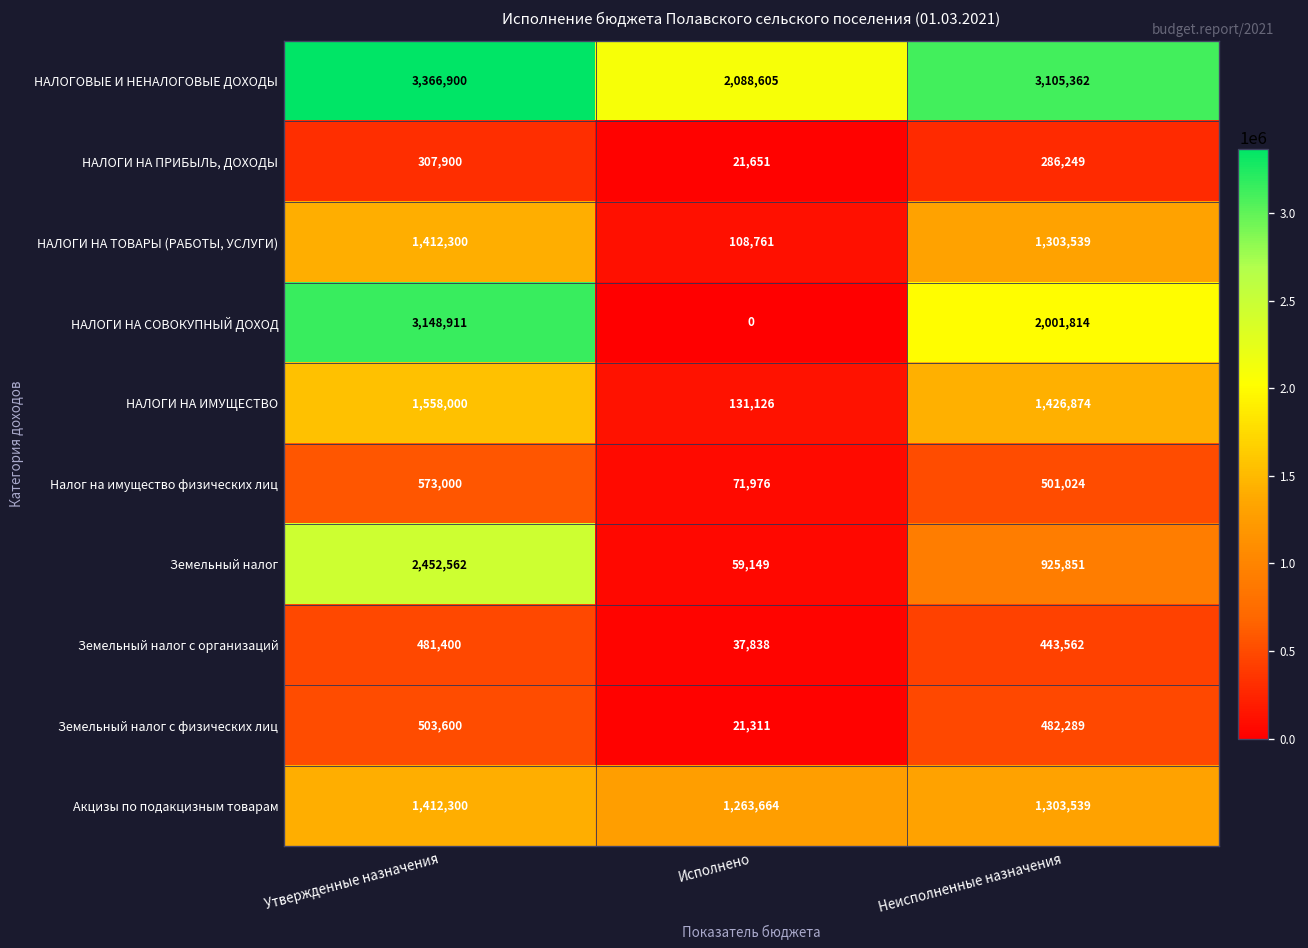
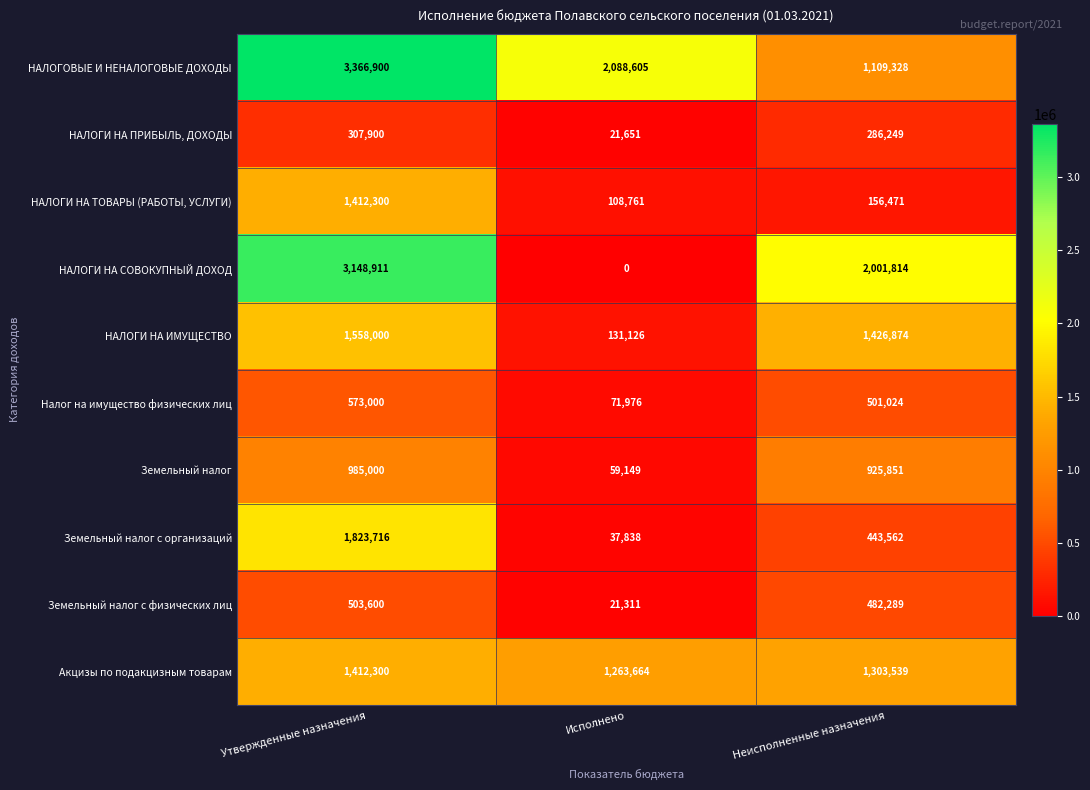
НАЛОГОВЫЕ И НЕНАЛОГОВЫЕ ДОХОДЫ, Неисполненные назначения: 3,105,362 -> 1,109,328
НАЛОГИ НА ТОВАРЫ (РАБОТЫ, УСЛУГИ), Неисполненные назначения: 1,303,539 -> 156,471
Земельный налог, Утвержденные назначения: 2,452,562 -> 985,000
Земельный налог с организаций, Утвержденные назначения: 481,400 -> 1,823,716
